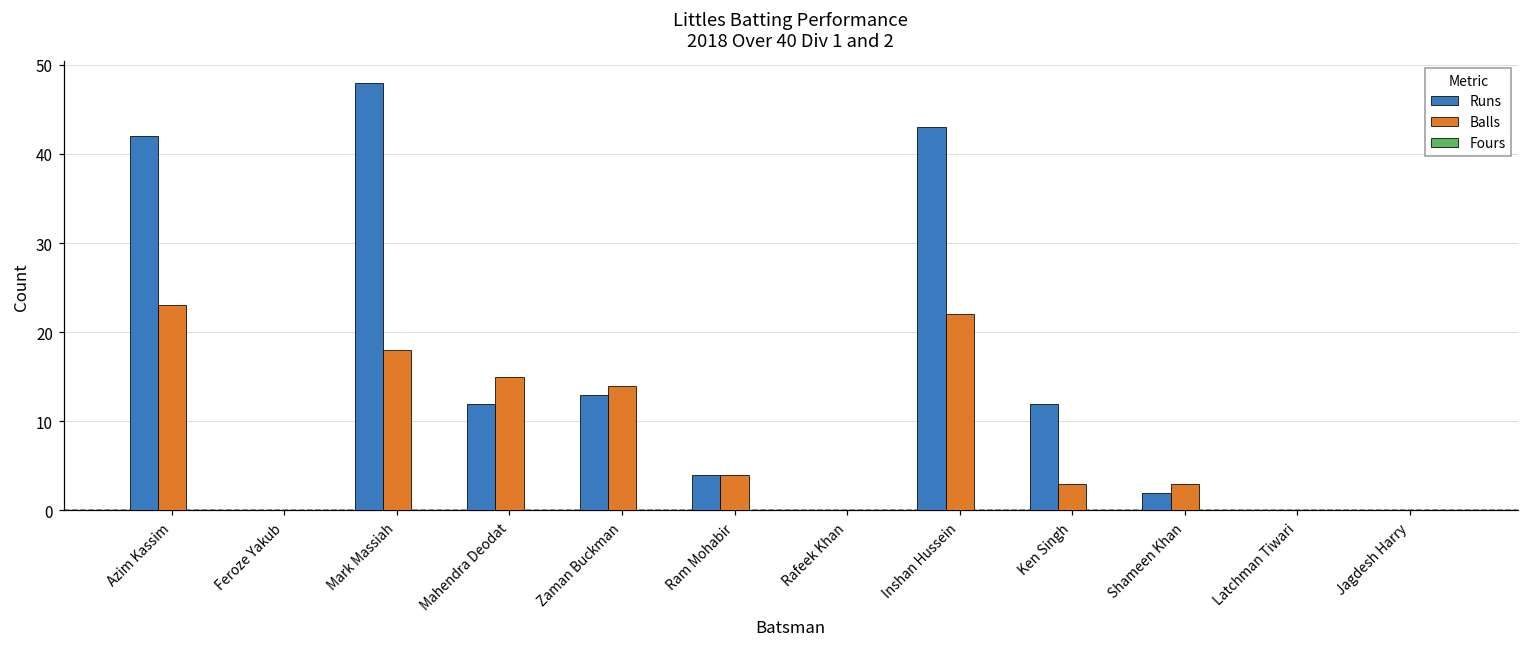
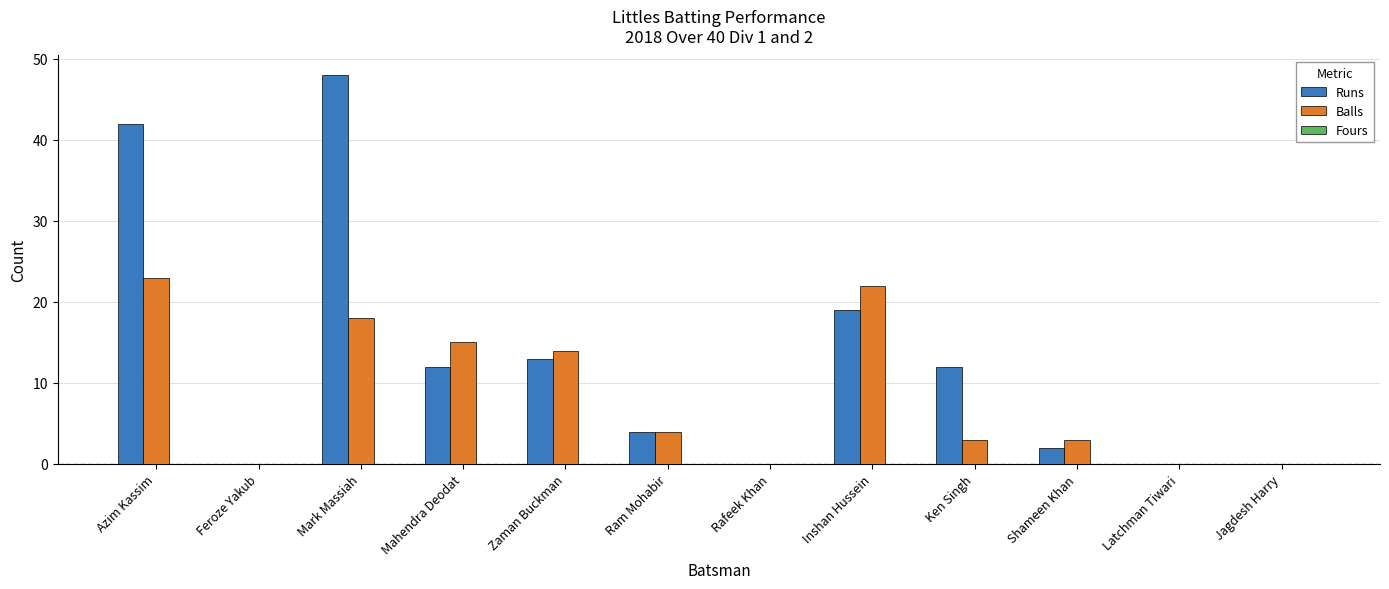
Runs, Inshan Hussein: 43 -> 19
